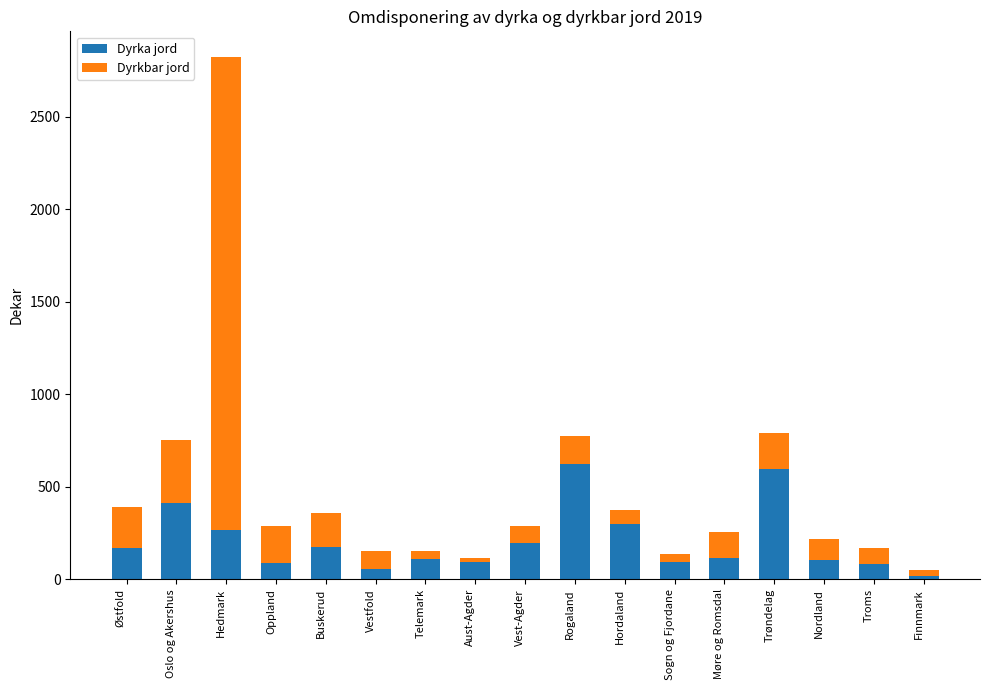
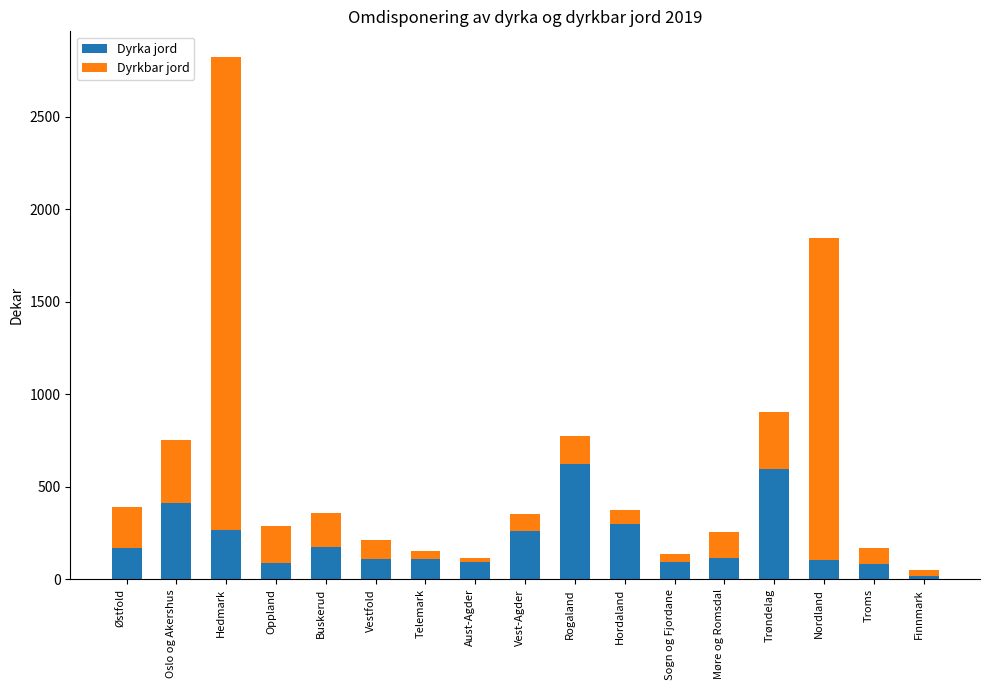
Dyrka jord, Vestfold: 50 -> 110
Dyrka jord, Vest-Agder: 200 -> 260
Dyrkbar jord, Trøndelag: 200 -> 310
Dyrkbar jord, Nordland: 110 -> 1740
